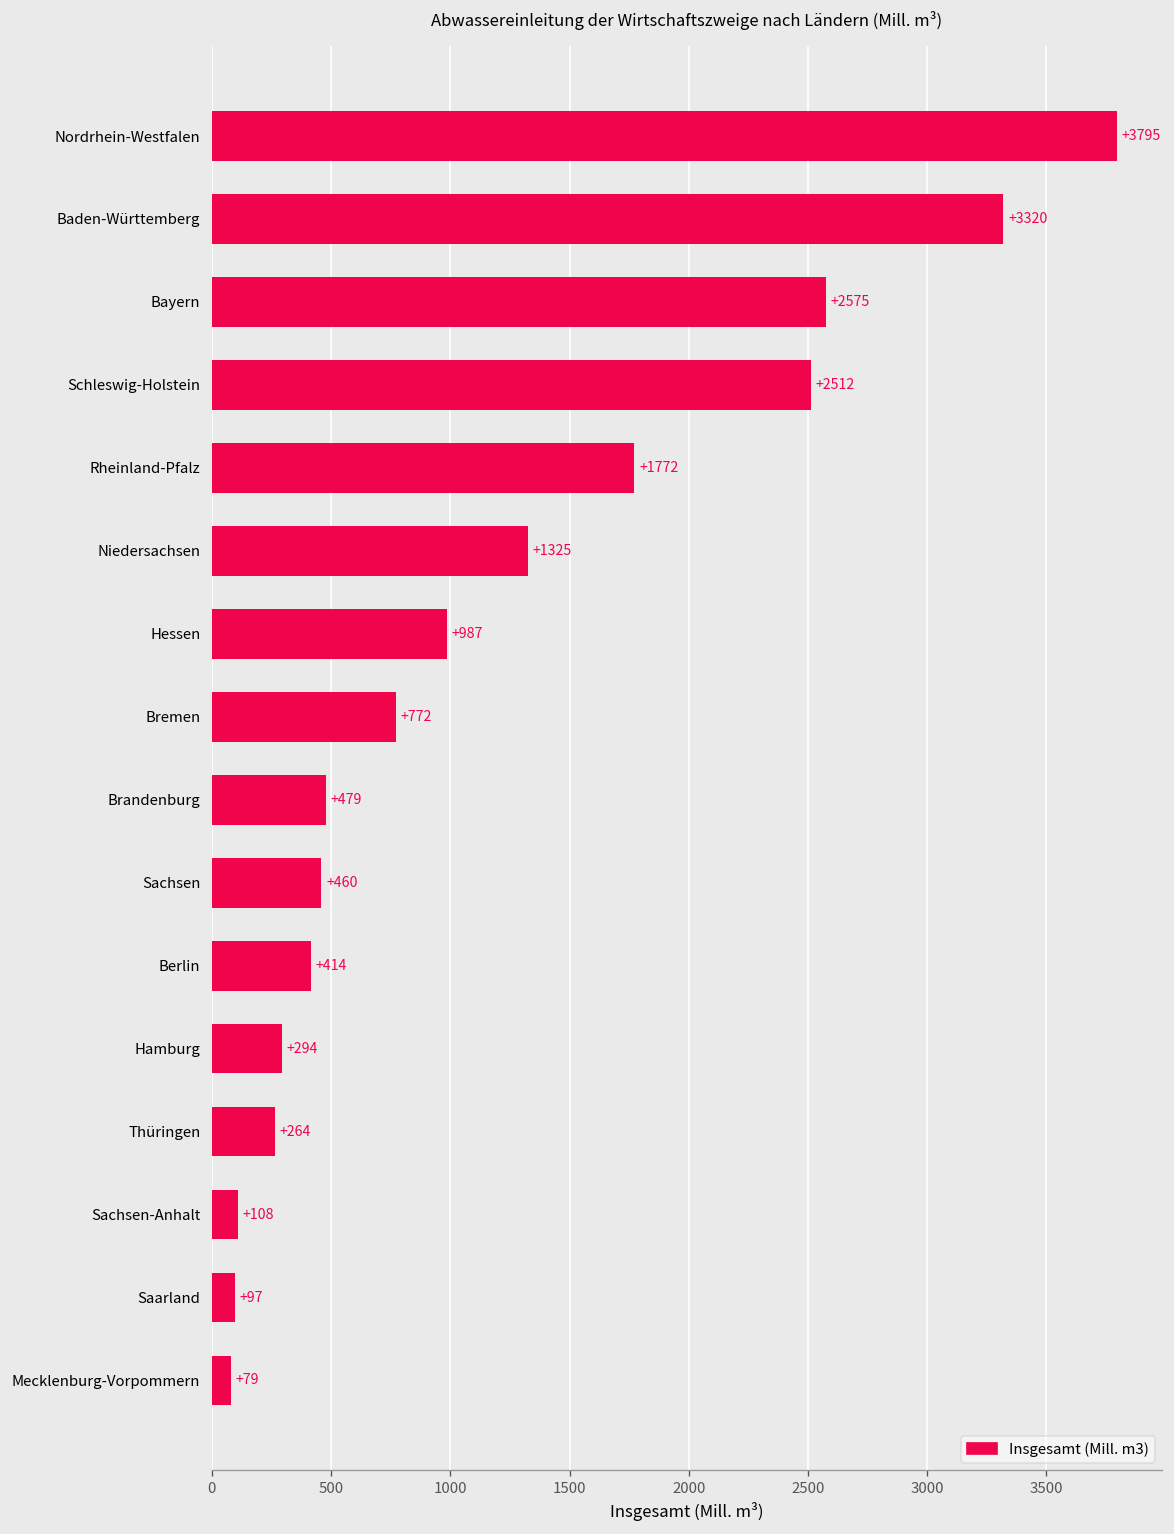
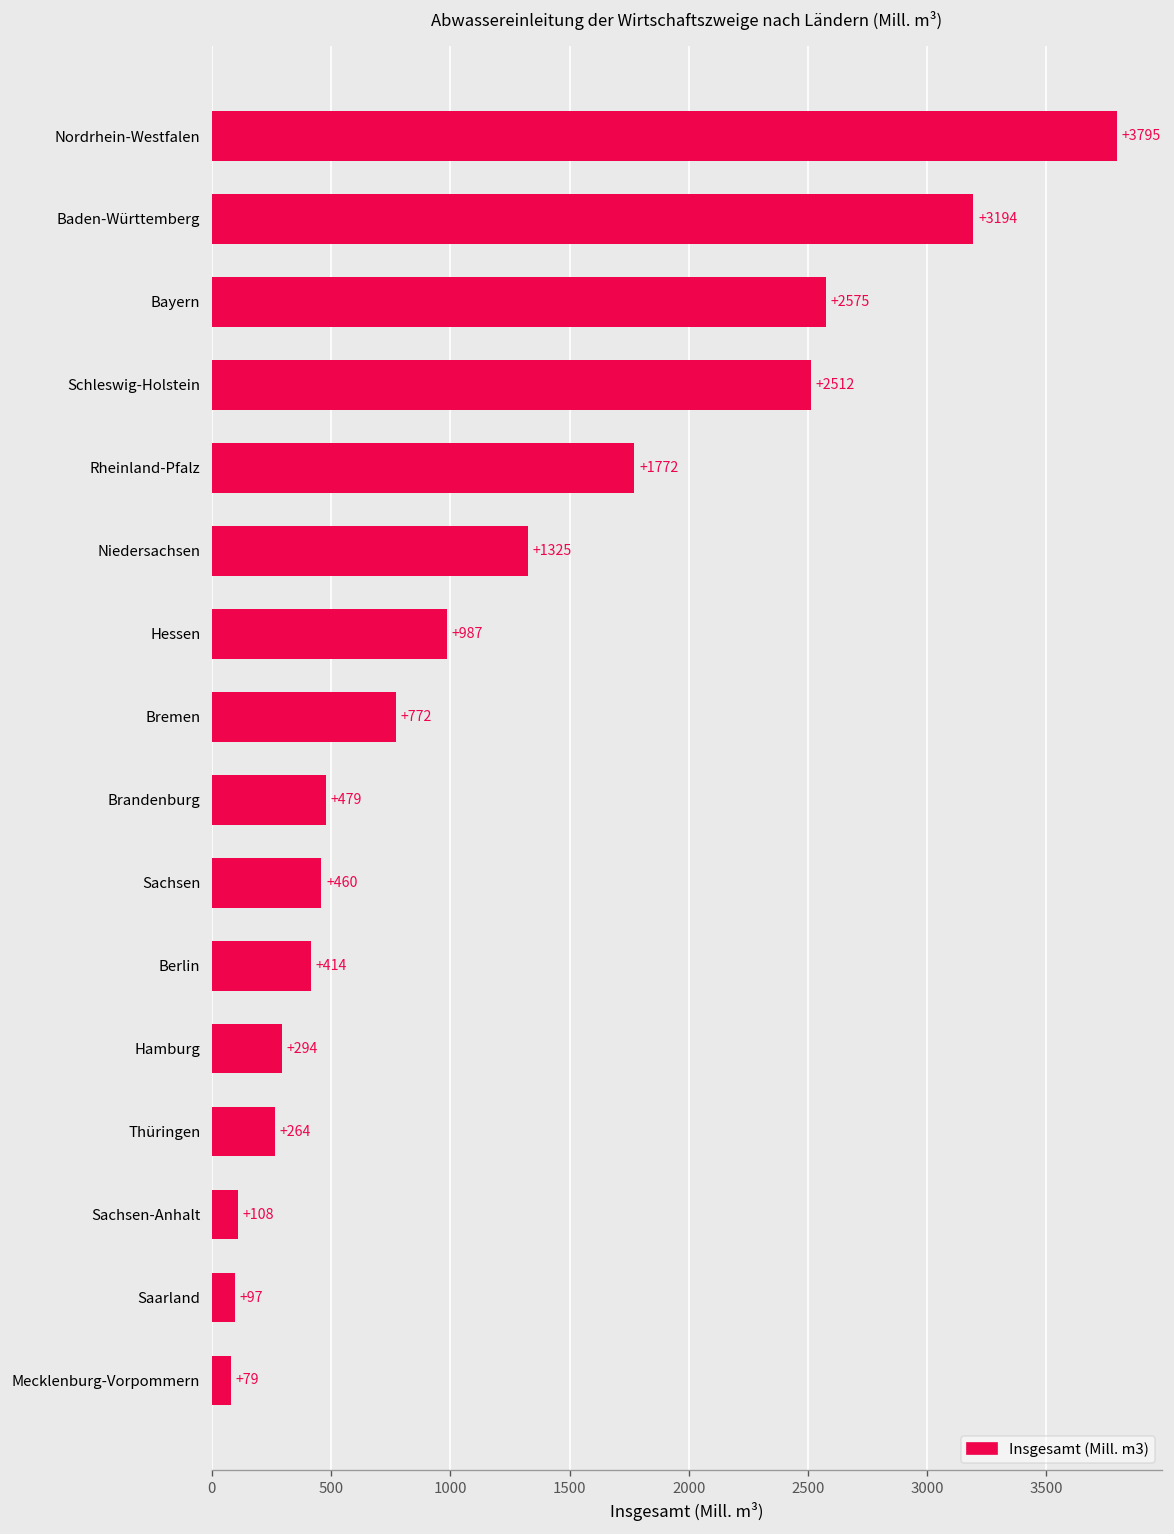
Baden-Württemberg: +3320 -> +3194
